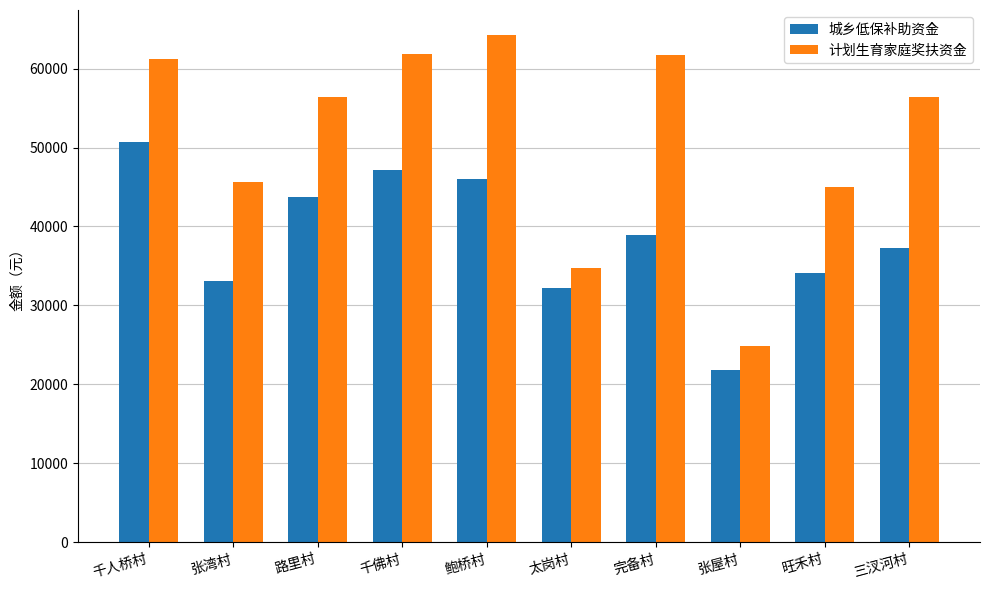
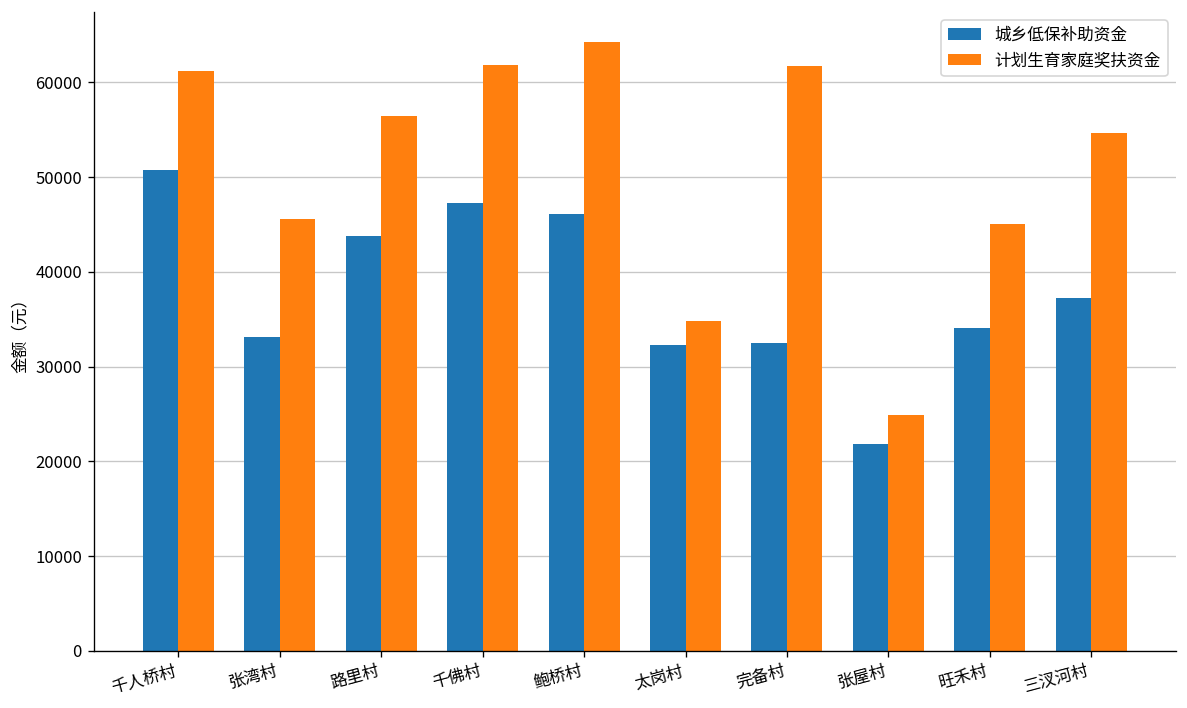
城乡低保补助资金, 完备村: 39000 -> 33000
计划生育家庭奖扶资金, 三汊河村: 56000 -> 55000
